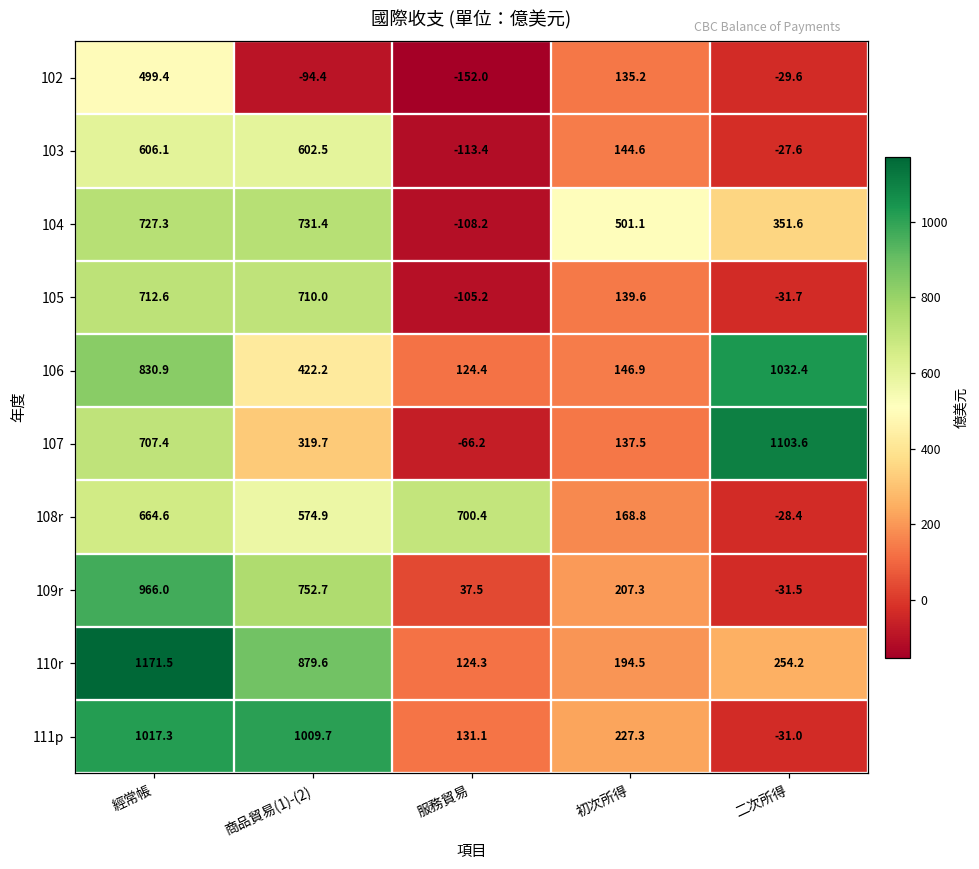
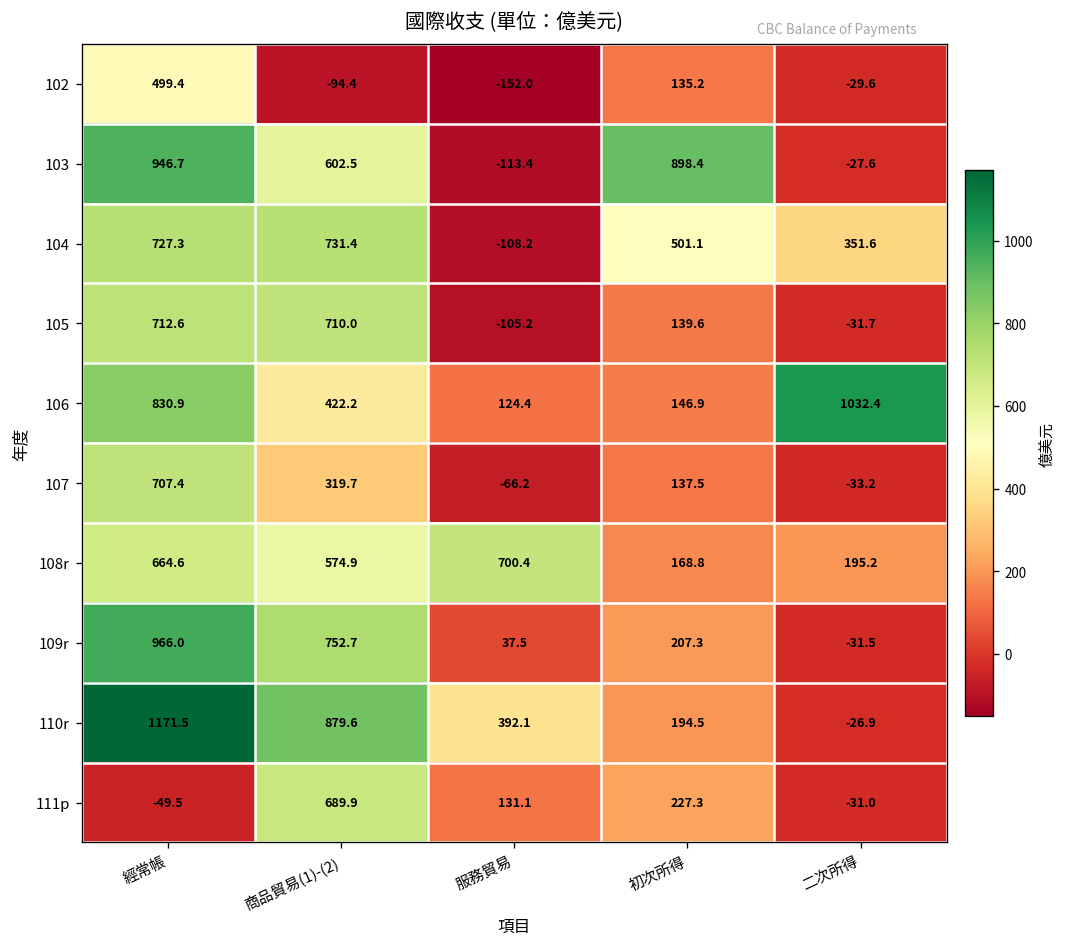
103, 經常帳: 606.1 -> 946.7
103, 初次所得: 144.6 -> 898.4
107, 二次所得: 1103.6 -> -33.2
108r, 二次所得: -28.4 -> 195.2
110r, 服務貿易: 124.3 -> 392.1
110r, 二次所得: 254.2 -> -26.9
111p, 經常帳: 1017.3 -> -49.5
111p, 商品貿易(1)-(2): 1009.7 -> 689.9
